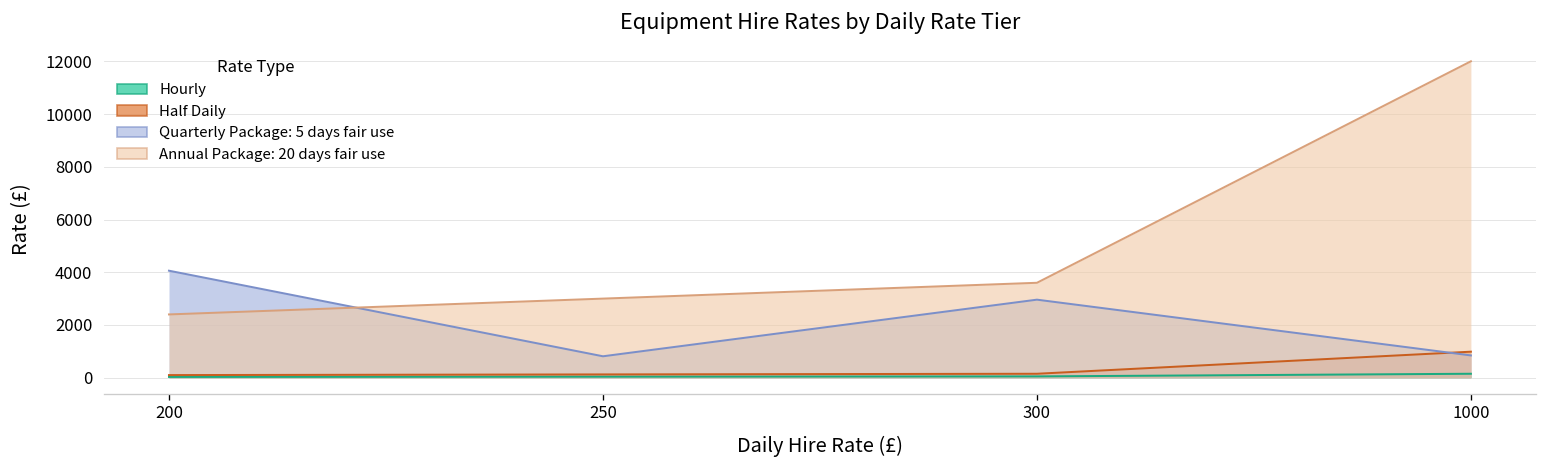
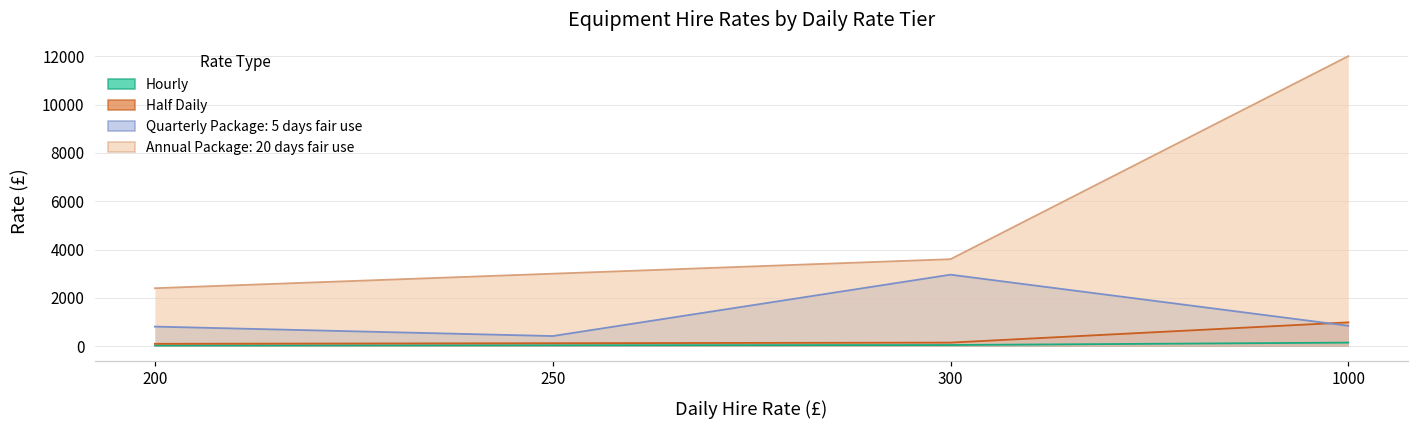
Quarterly Package: 5 days fair use, 200: 4100 -> 800
Quarterly Package: 5 days fair use, 250: 800 -> 400
